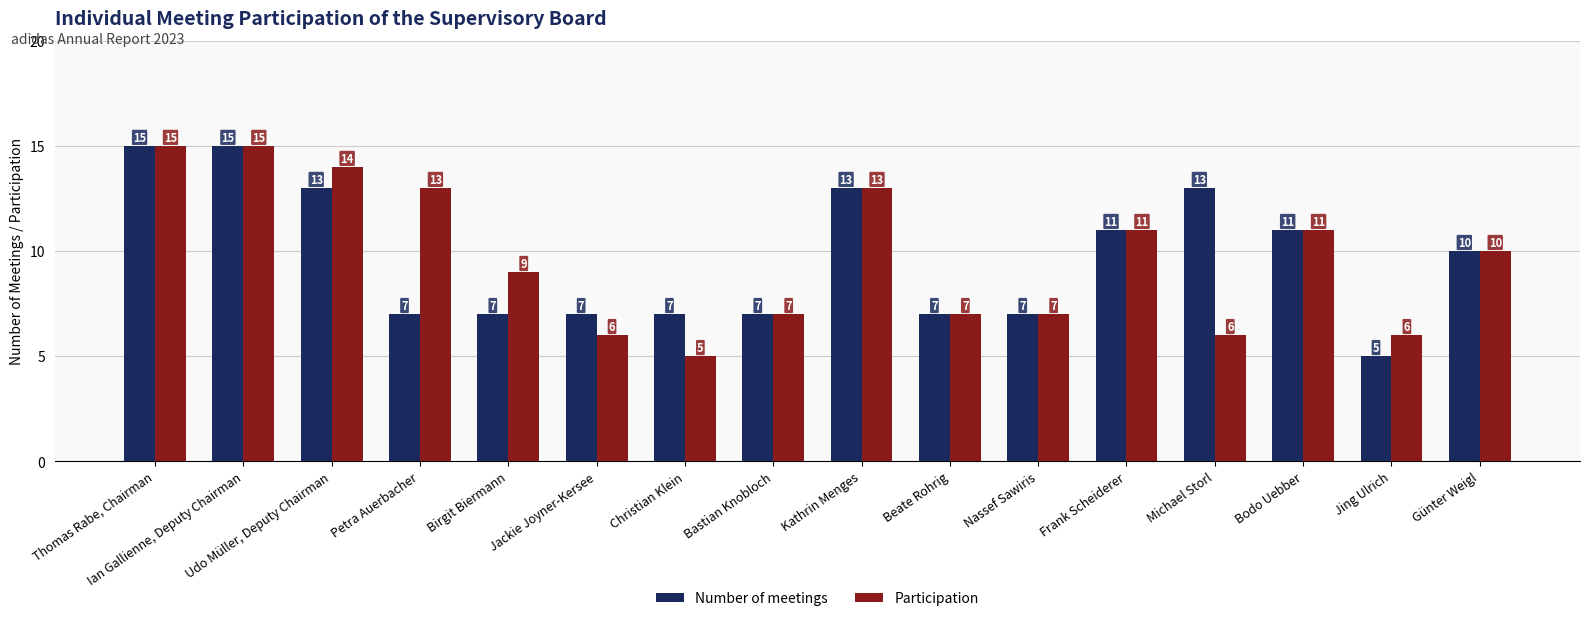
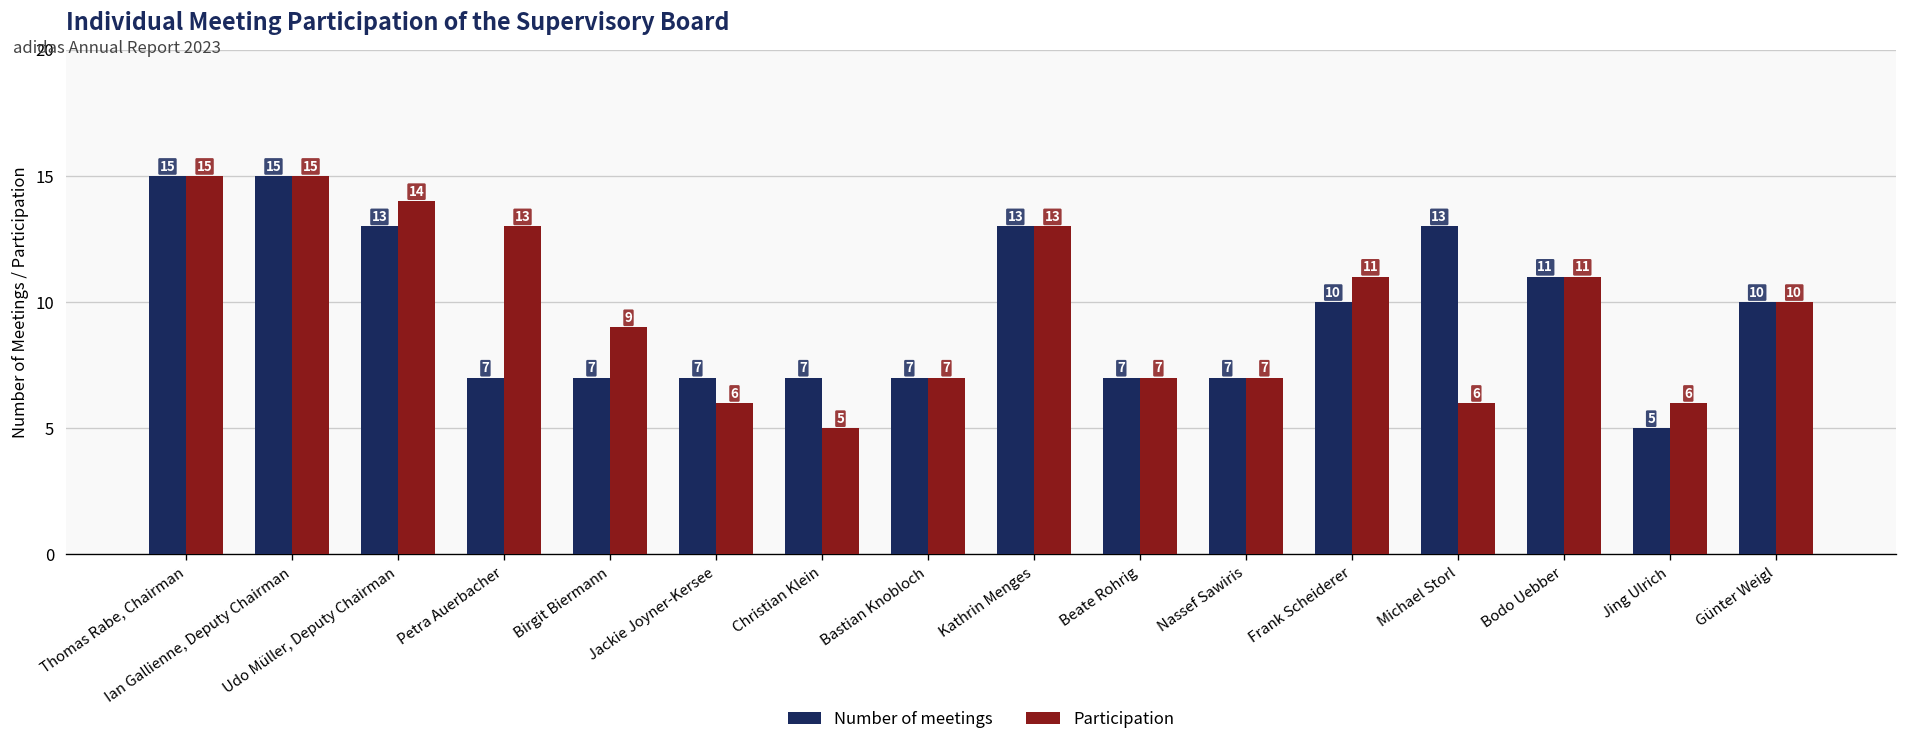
Number of meetings, Frank Scheiderer: 11 -> 10
